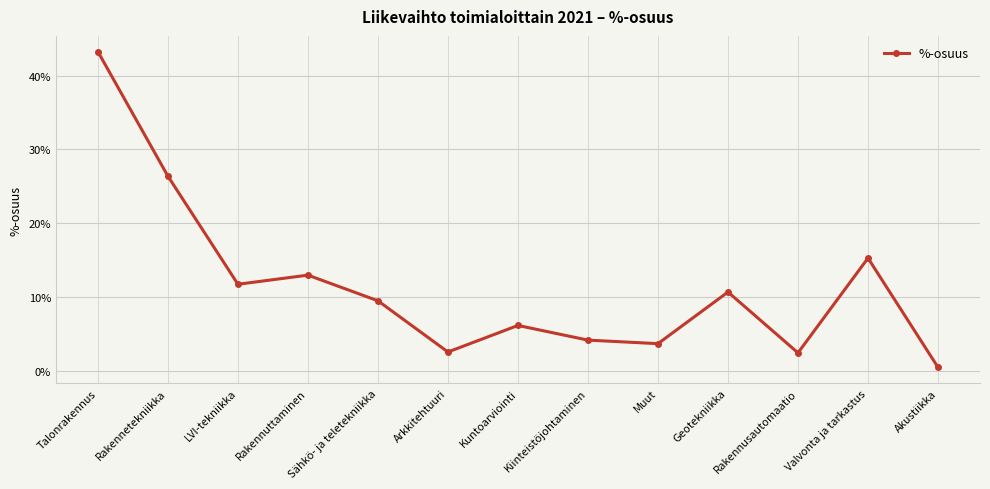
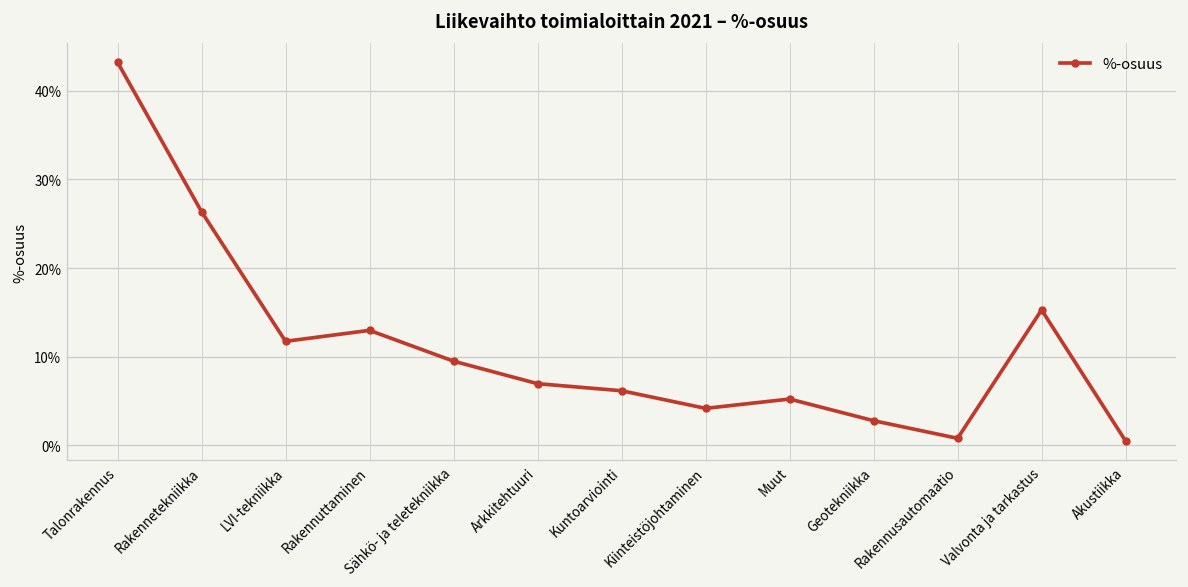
Arkkitehtuuri: 3% -> 7%
Muut: 4% -> 5%
Geotekniikka: 11% -> 3%
Rakennusautomaatio: 2% -> 1%
